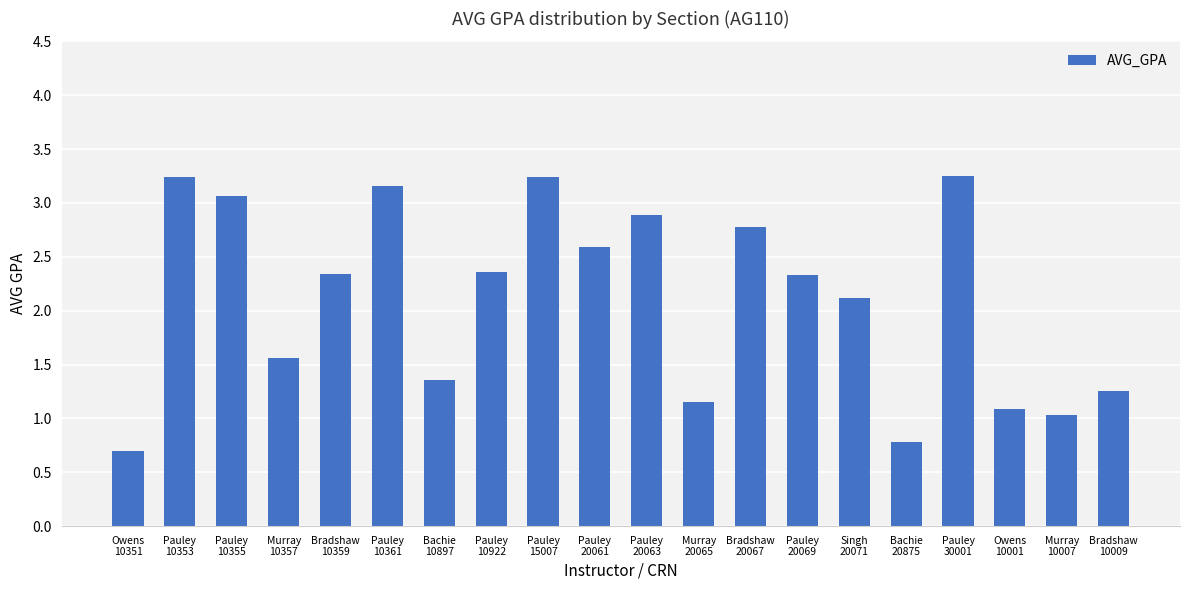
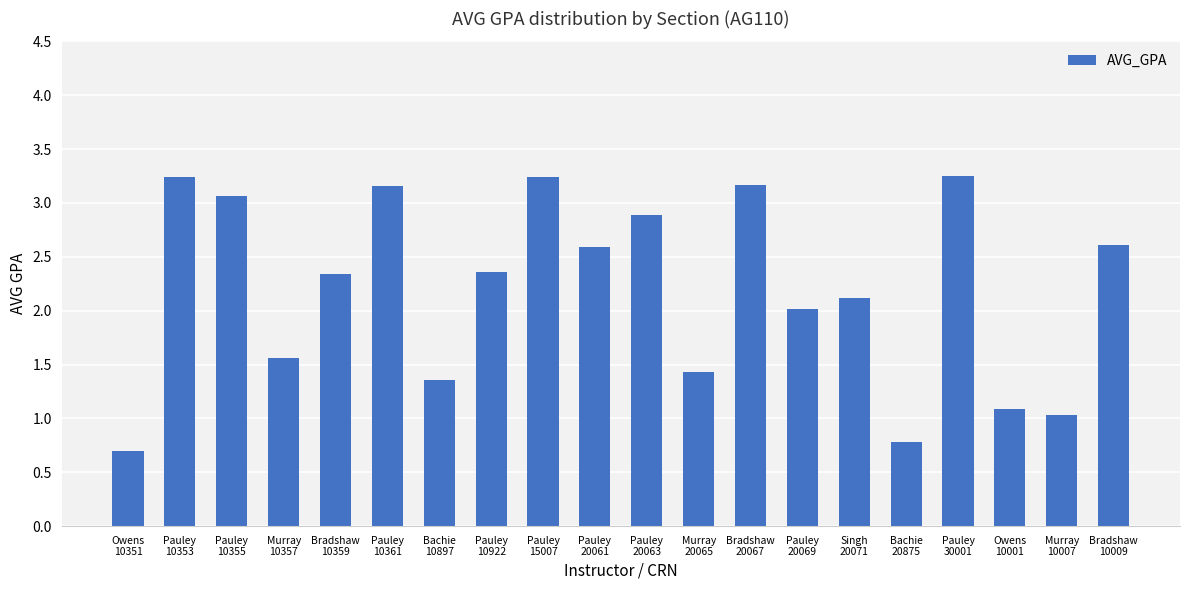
Murray 20065: 1.15 -> 1.43
Bradshaw 20067: 2.78 -> 3.17
Pauley 20069: 2.33 -> 2.02
Bradshaw 10009: 1.25 -> 2.61
